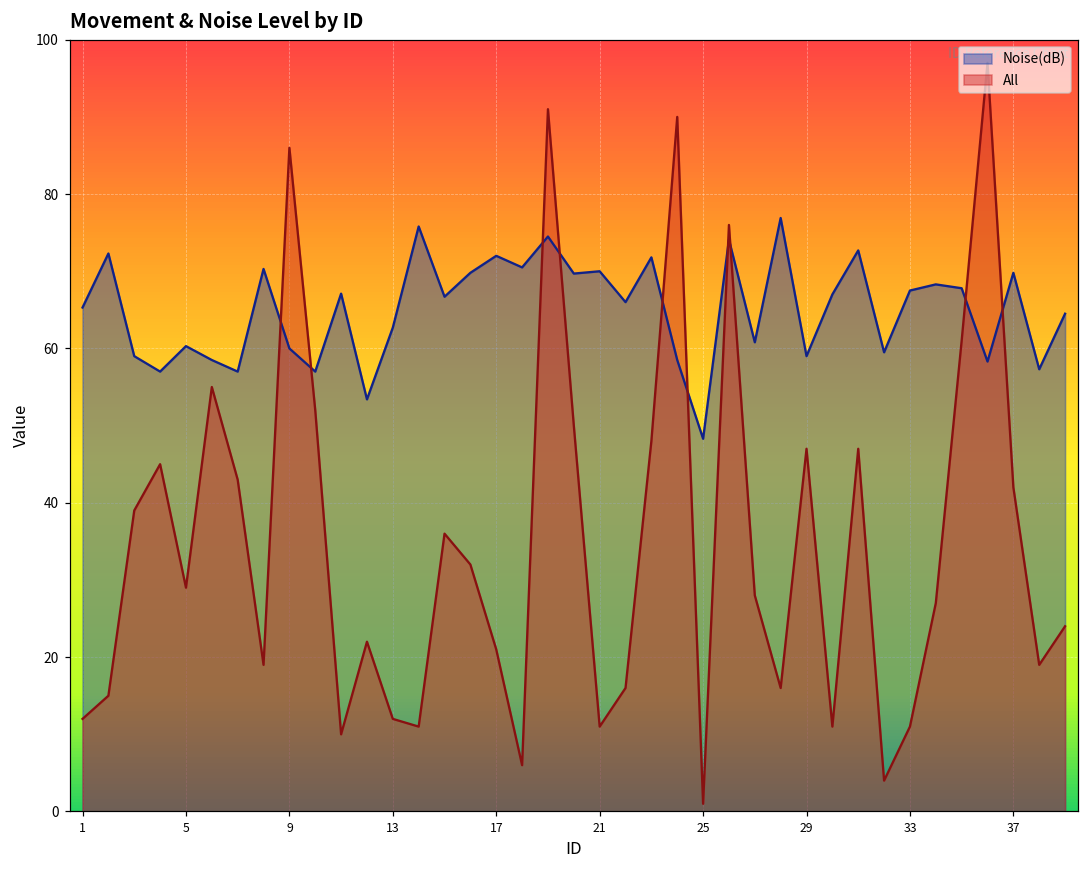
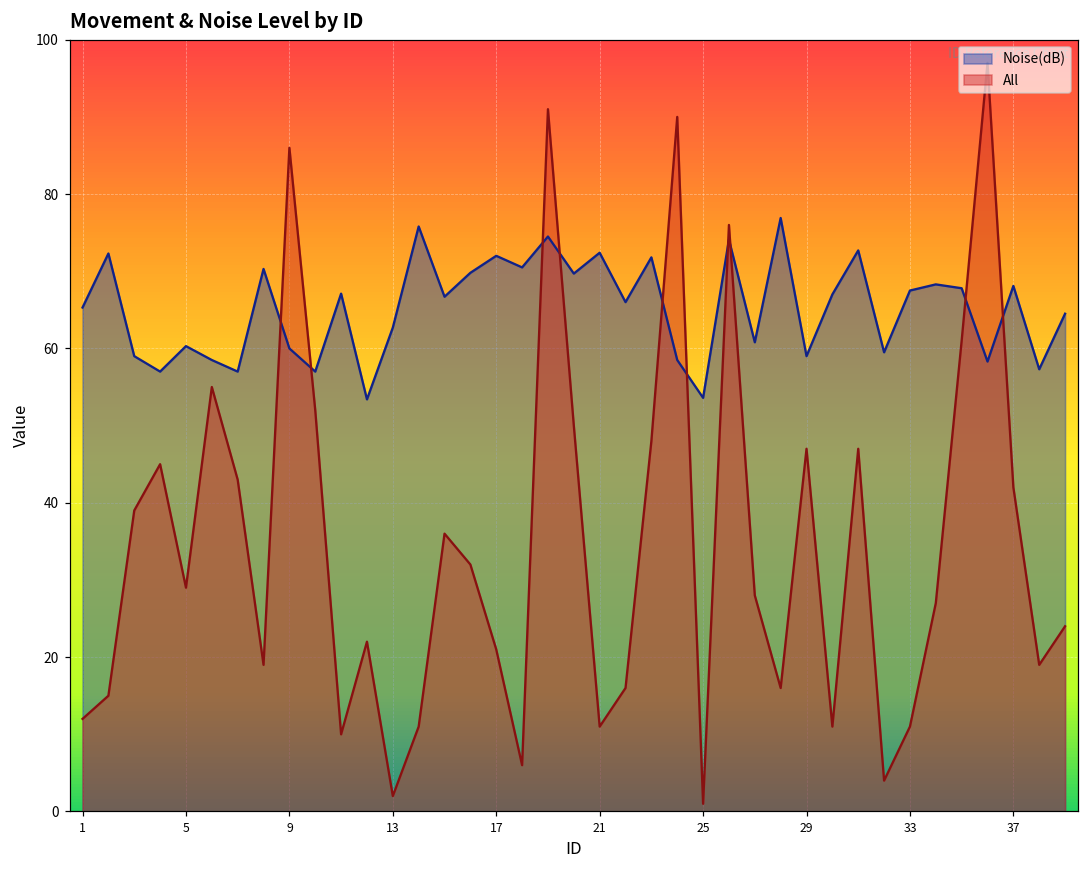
All, 13: 12 -> 2
Noise(dB), 21: 70 -> 72
Noise(dB), 25: 48 -> 54
Noise(dB), 37: 70 -> 68
